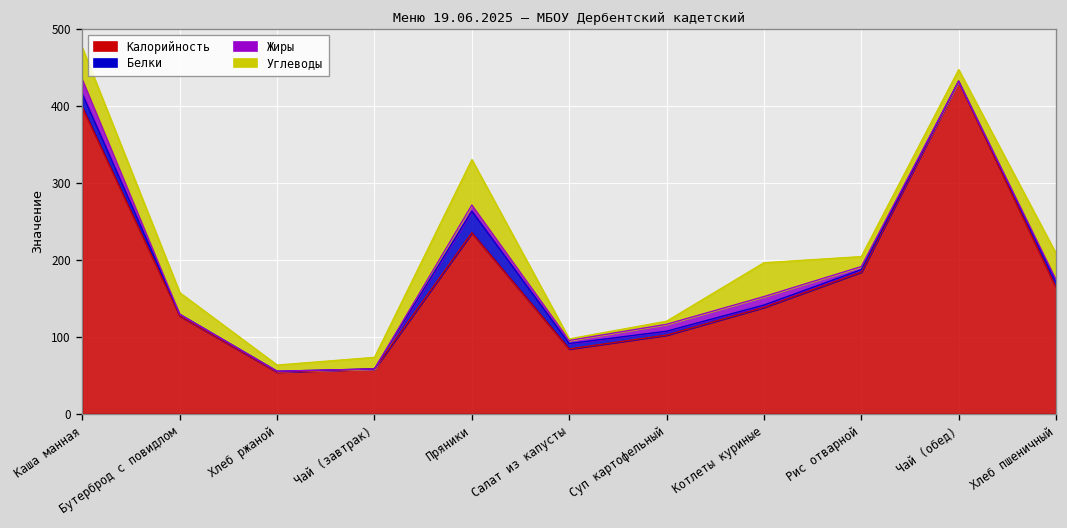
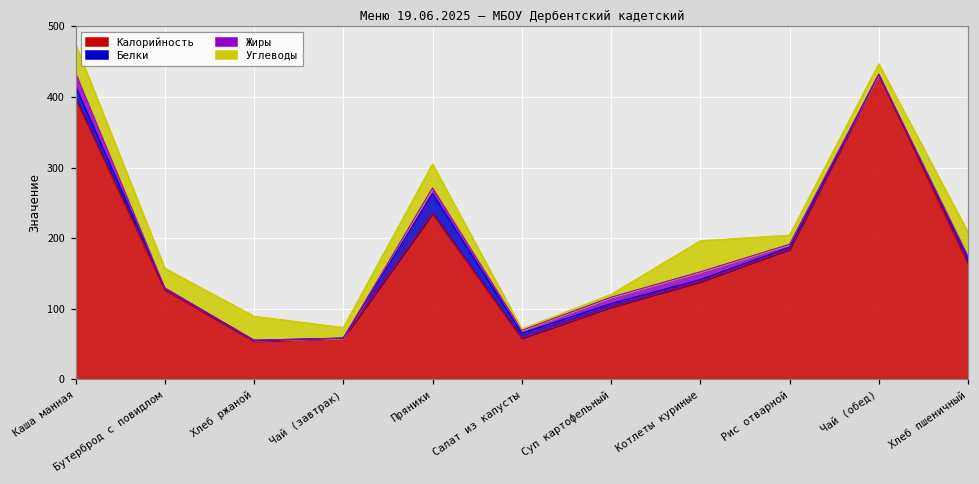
Углеводы, Хлеб ржаной: 10 -> 30
Углеводы, Пряники: 60 -> 30
Калорийность, Салат из капусты: 80 -> 60
